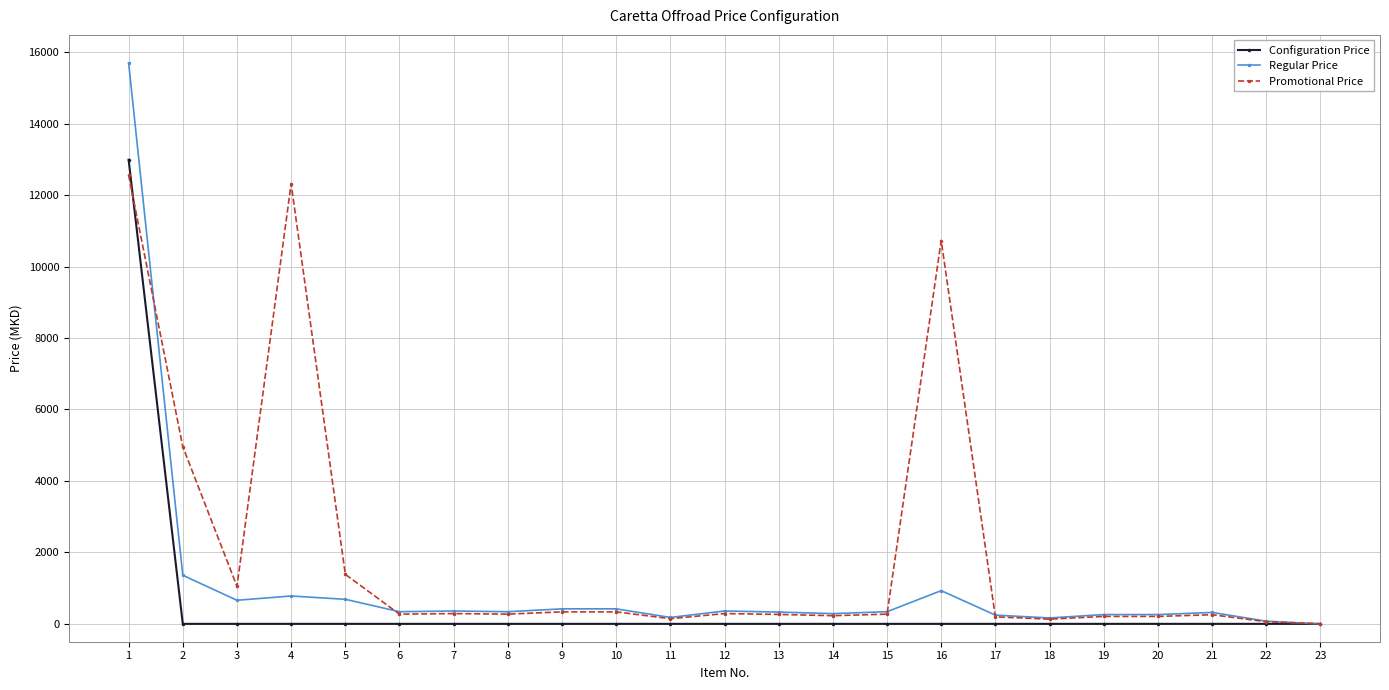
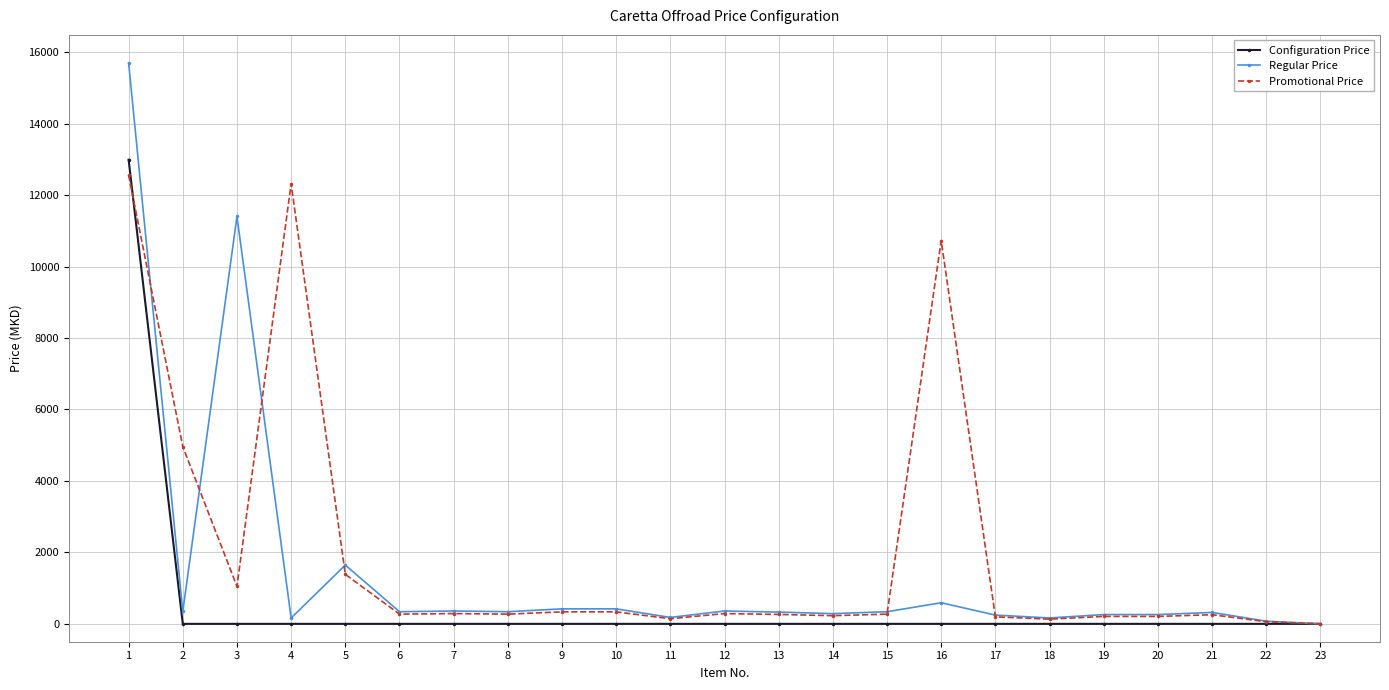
Regular Price, 2: 1400 -> 300
Regular Price, 3: 700 -> 11400
Regular Price, 4: 800 -> 200
Regular Price, 5: 700 -> 1600
Regular Price, 16: 900 -> 600
